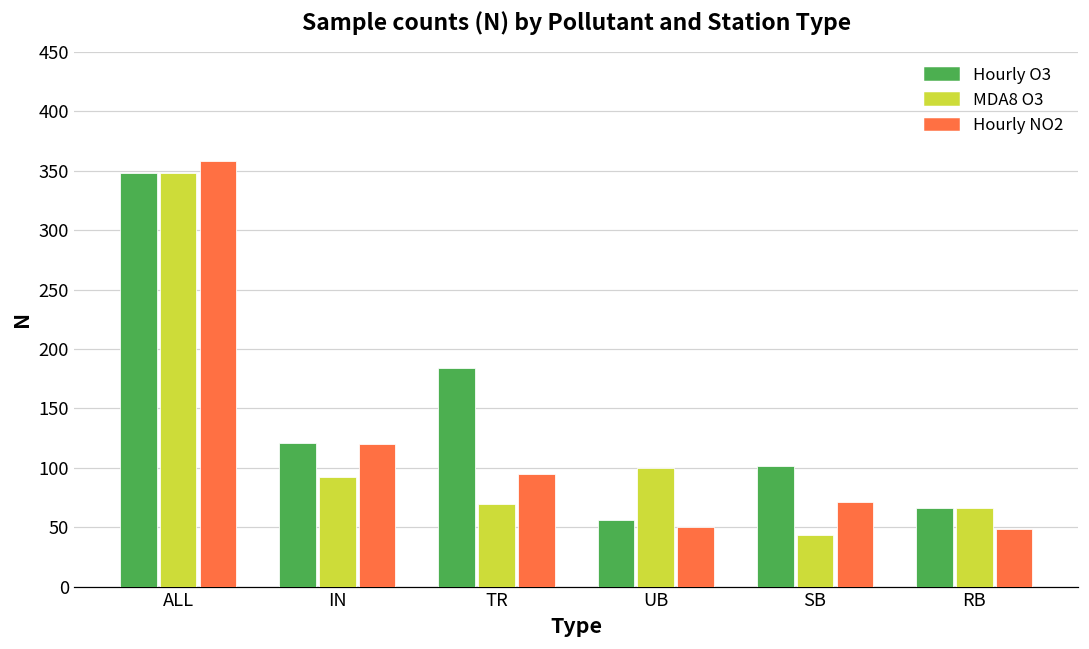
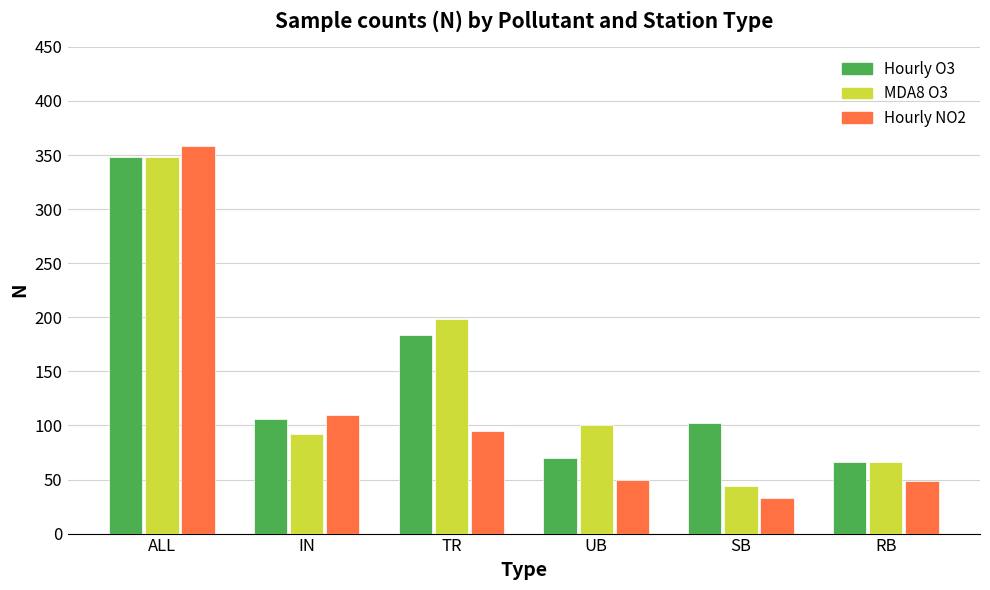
Hourly O3, IN: 121 -> 106
Hourly NO2, IN: 120 -> 110
MDA8 O3, TR: 70 -> 198
Hourly O3, UB: 56 -> 70
Hourly NO2, SB: 71 -> 33
